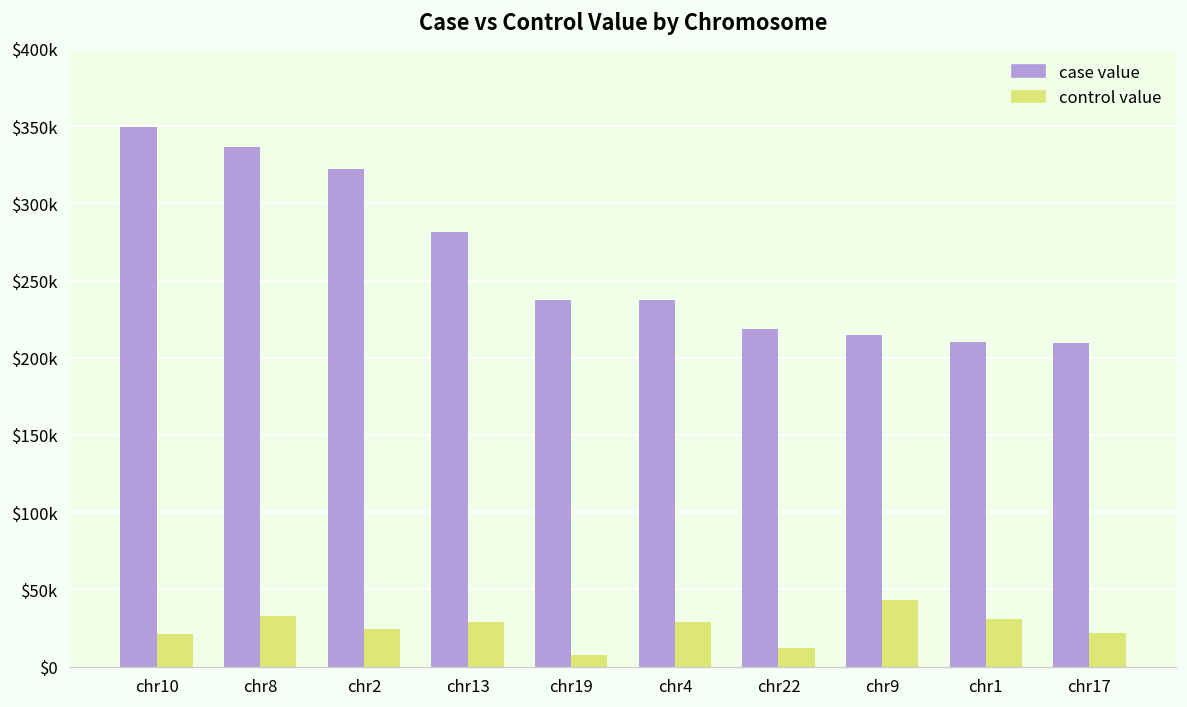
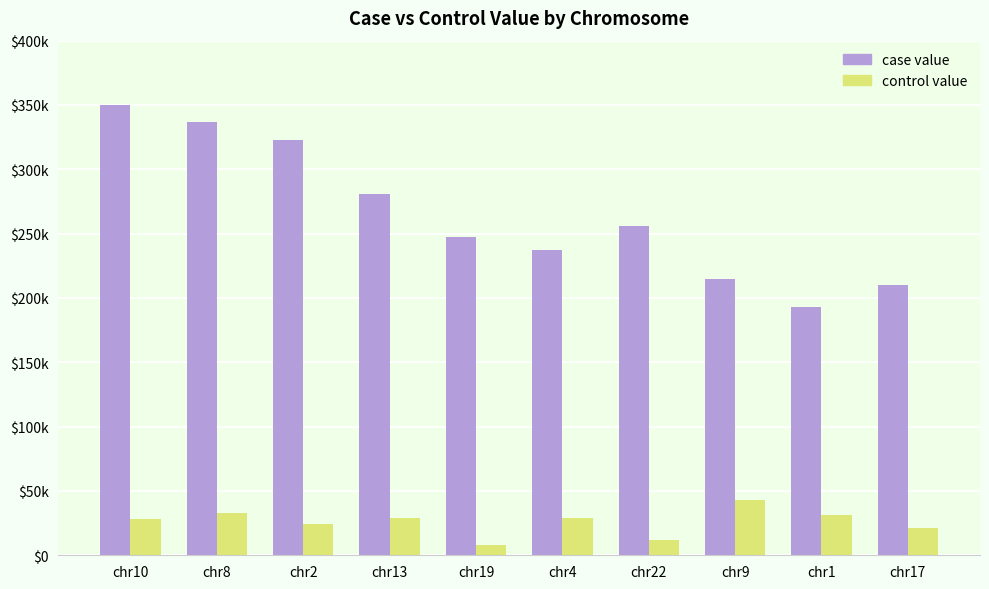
control value, chr10: $21000 -> $28000
case value, chr19: $238000 -> $247000
case value, chr22: $219000 -> $256000
case value, chr1: $210000 -> $193000
